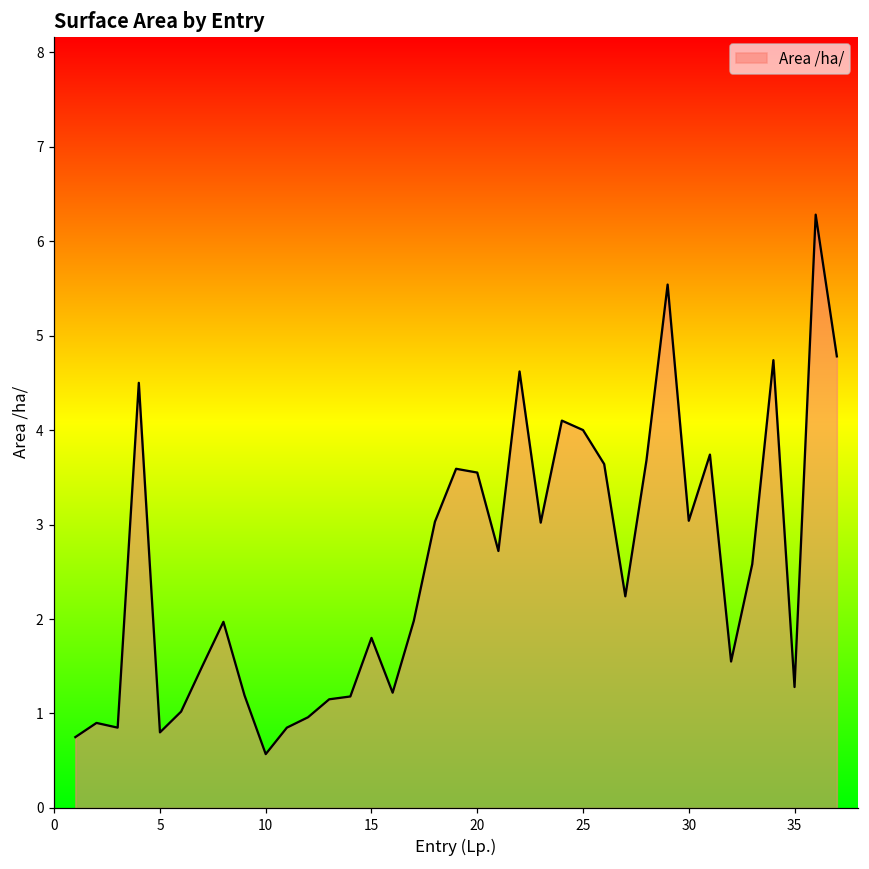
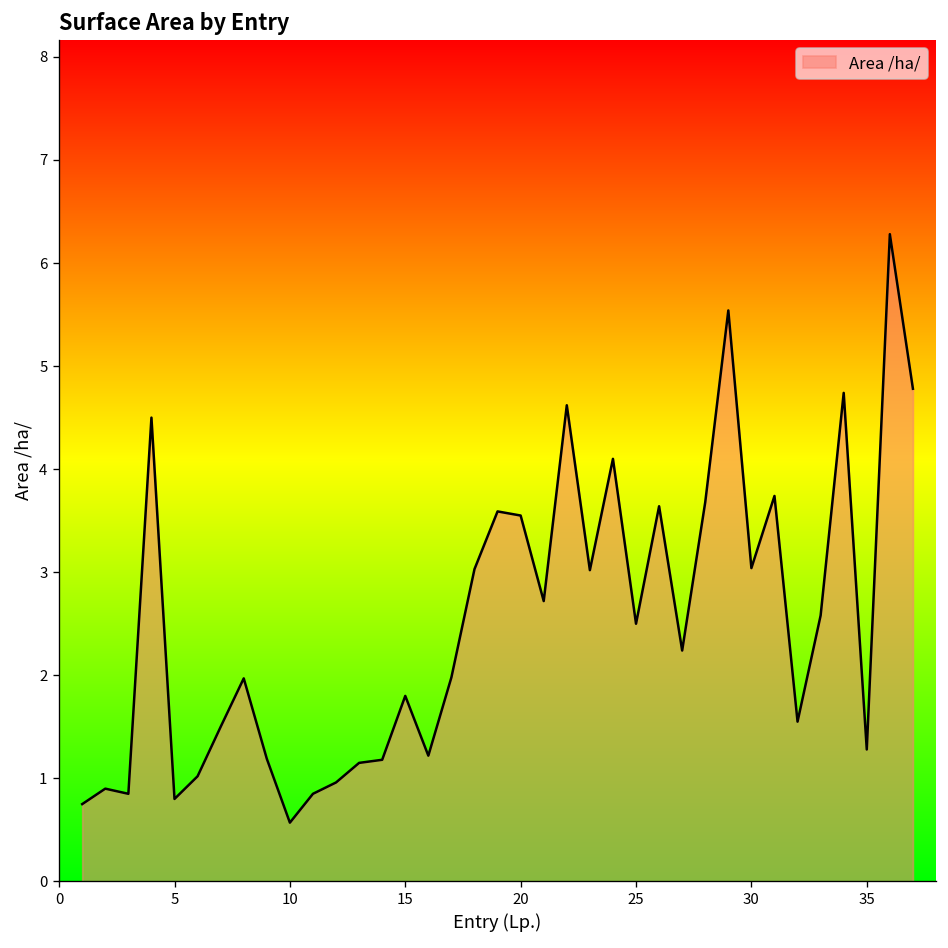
25: 4.0 -> 2.5
